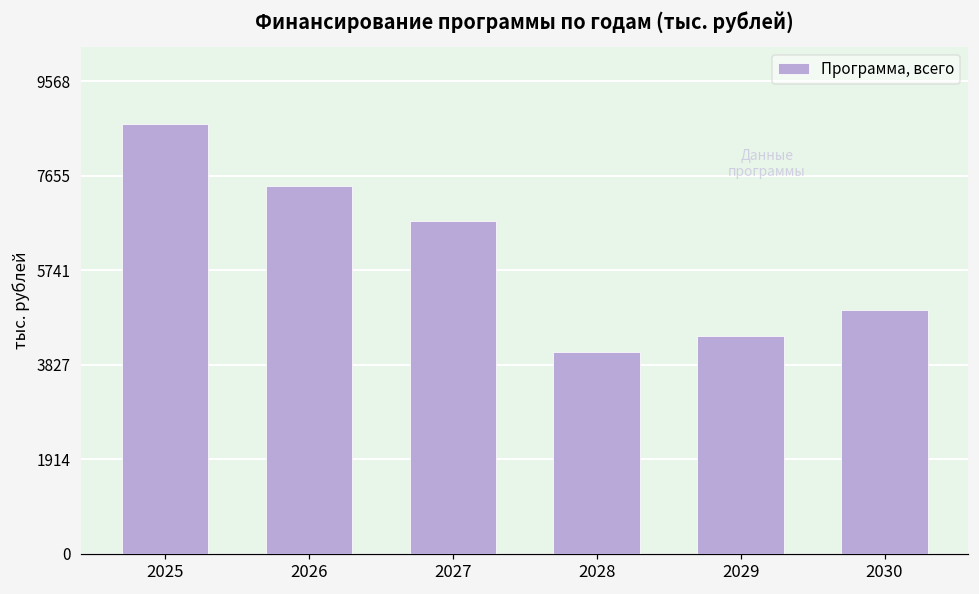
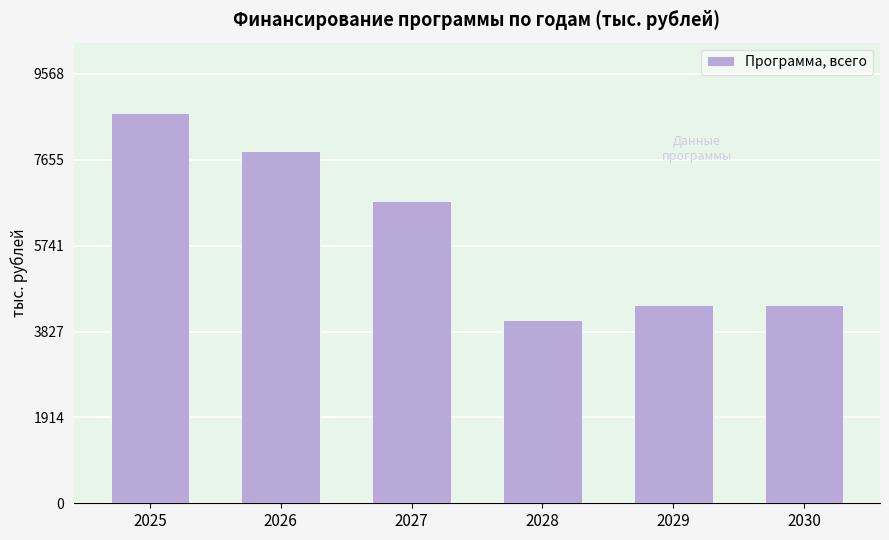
2026: 7400 -> 7800
2030: 4900 -> 4400
